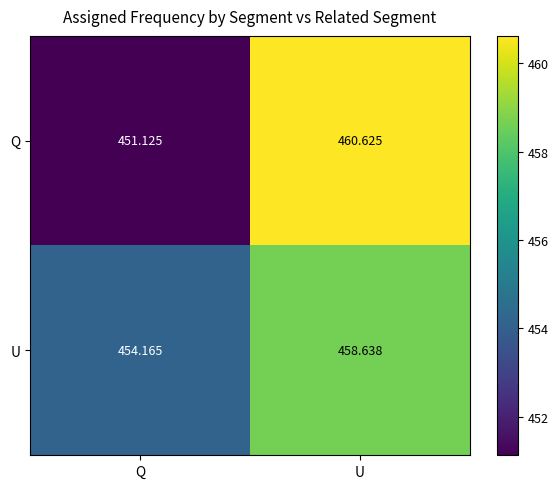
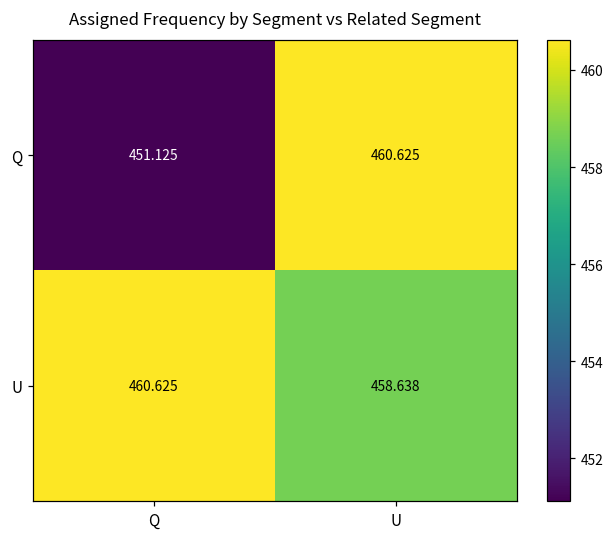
U, Q: 454.165 -> 460.625
